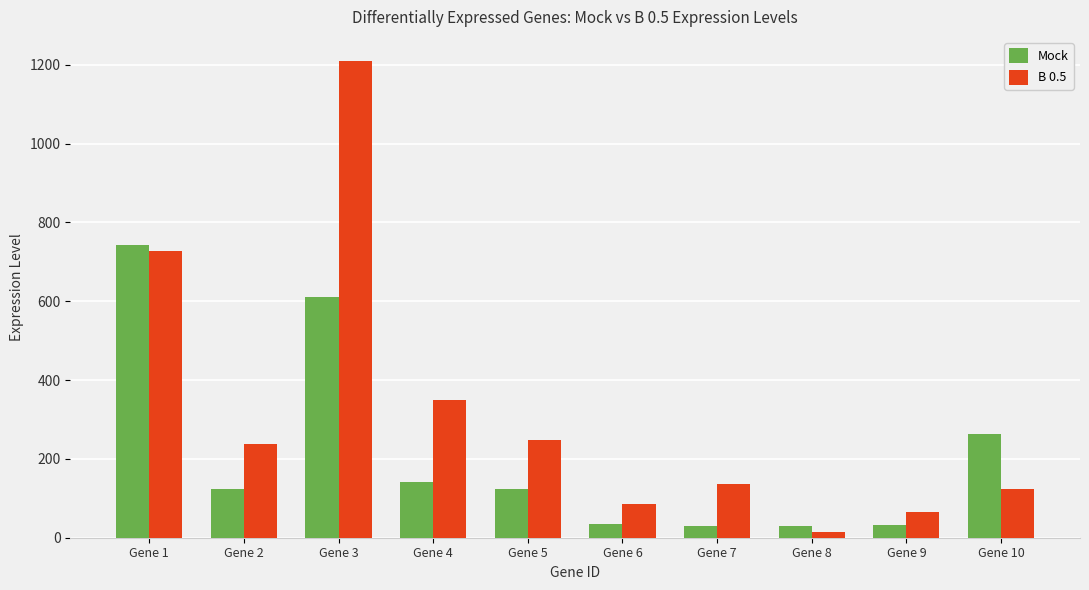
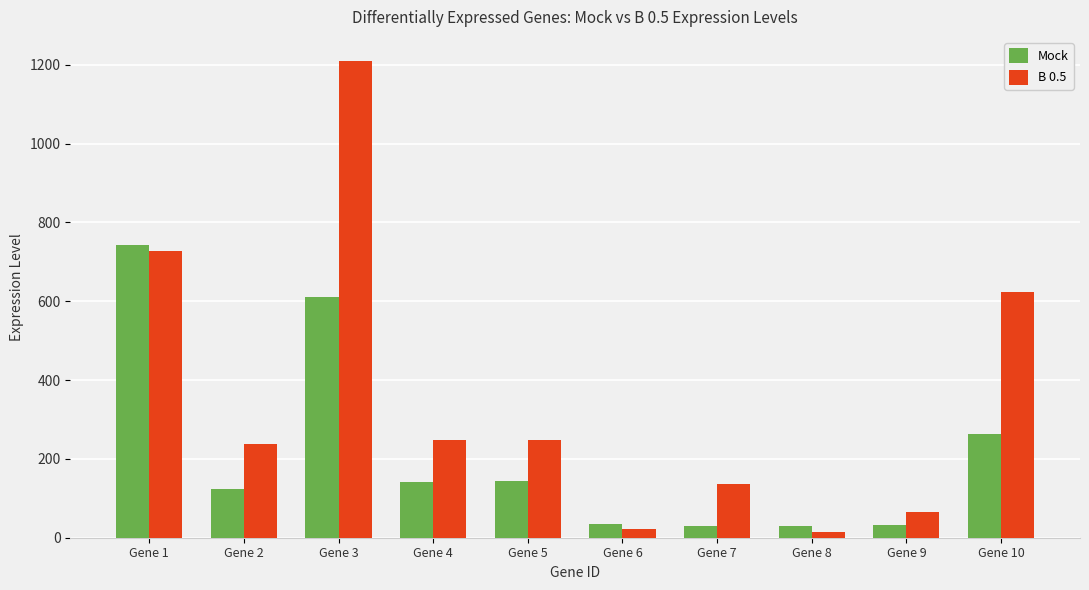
B 0.5, Gene 4: 350 -> 250
Mock, Gene 5: 120 -> 140
B 0.5, Gene 6: 80 -> 20
B 0.5, Gene 10: 120 -> 620
